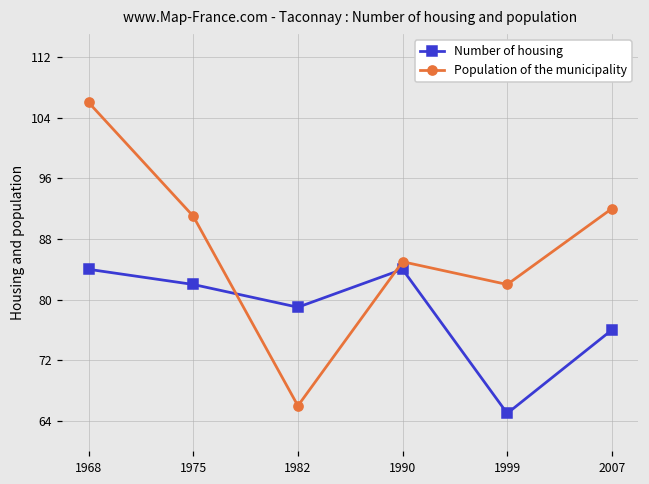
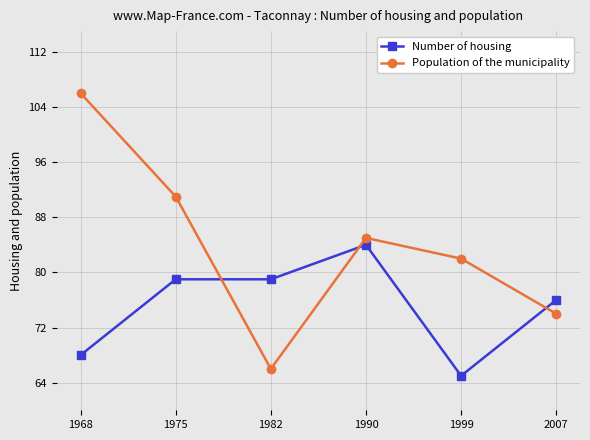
Number of housing, 1968: 84 -> 68
Number of housing, 1975: 82 -> 79
Population of the municipality, 2007: 92 -> 74
